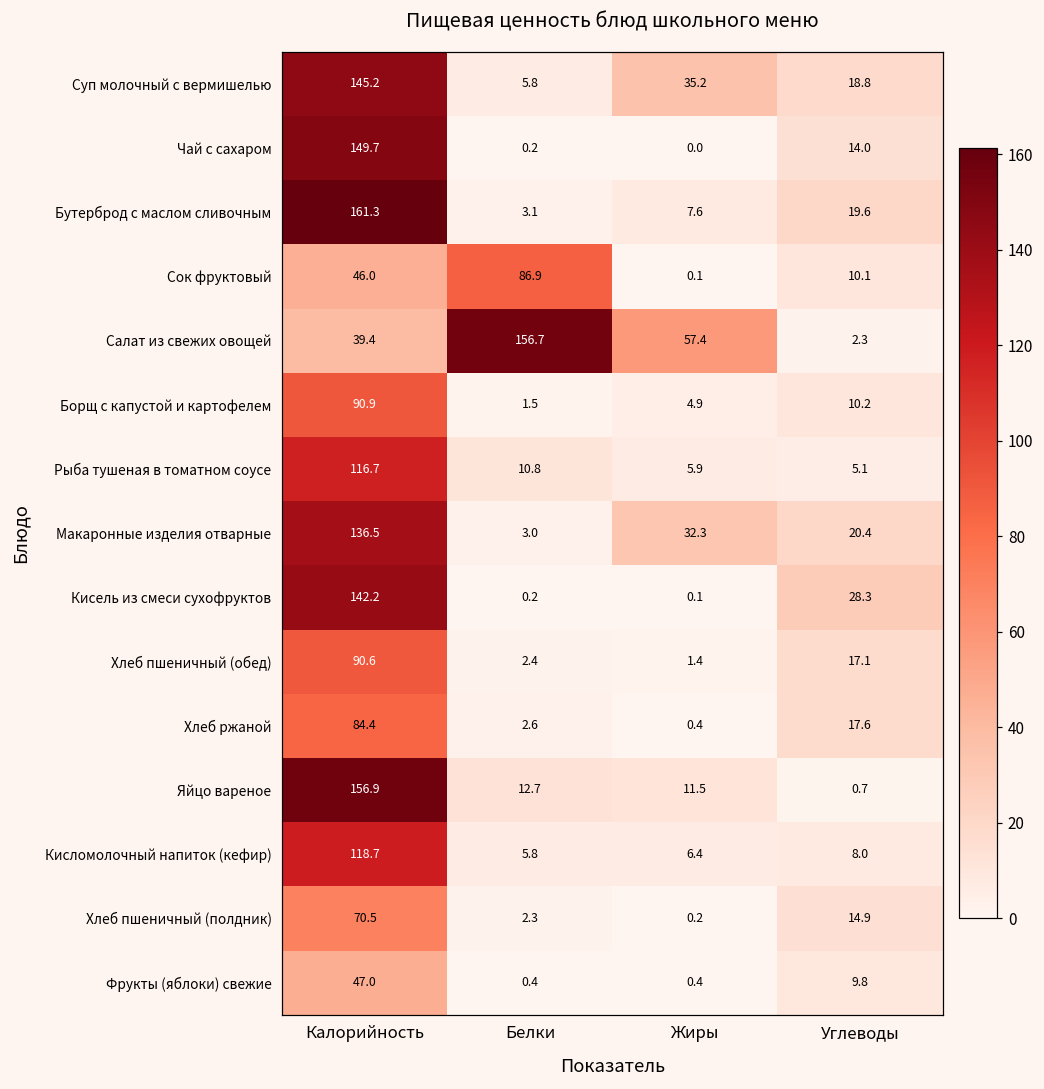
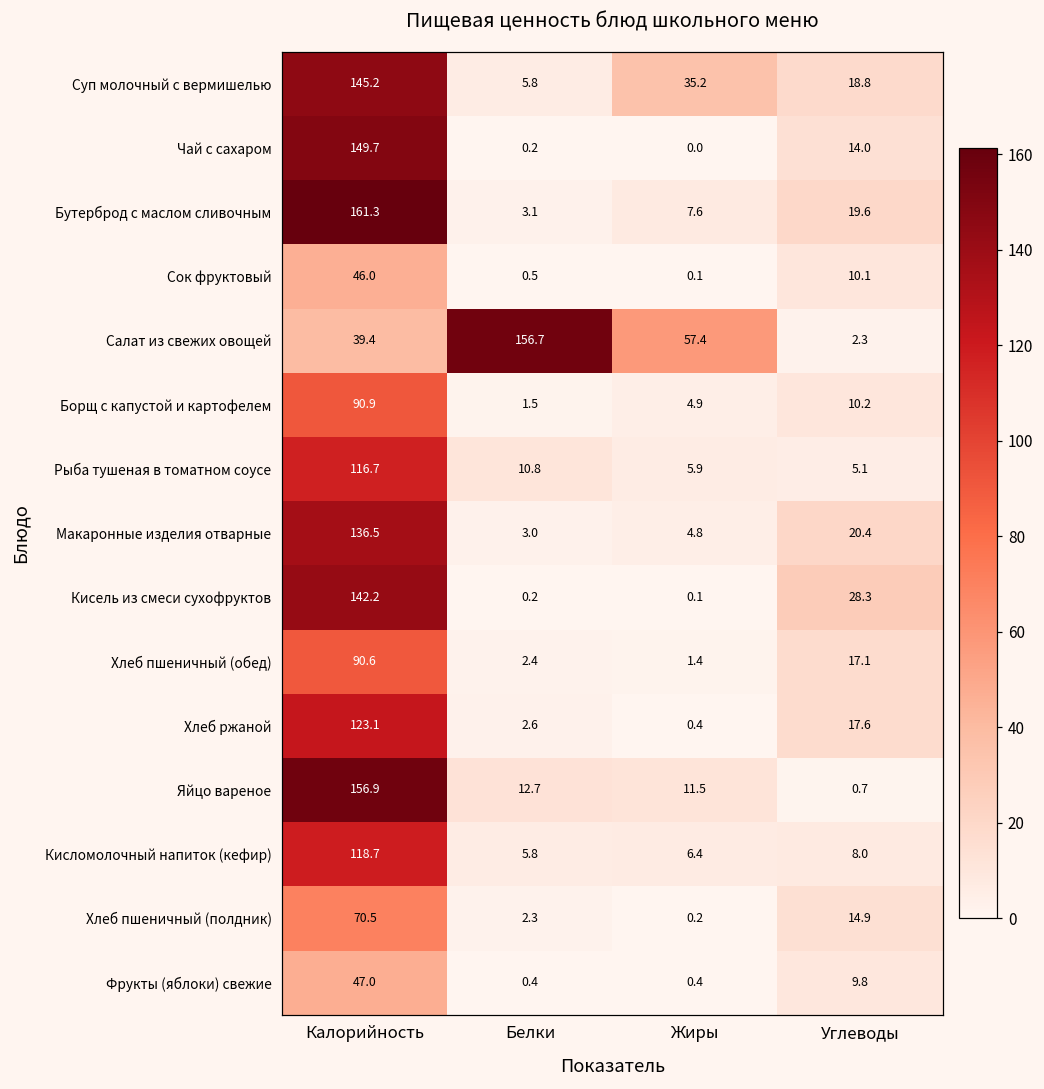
Сок фруктовый, Белки: 86.9 -> 0.5
Макаронные изделия отварные, Жиры: 32.3 -> 4.8
Хлеб ржаной, Калорийность: 84.4 -> 123.1
